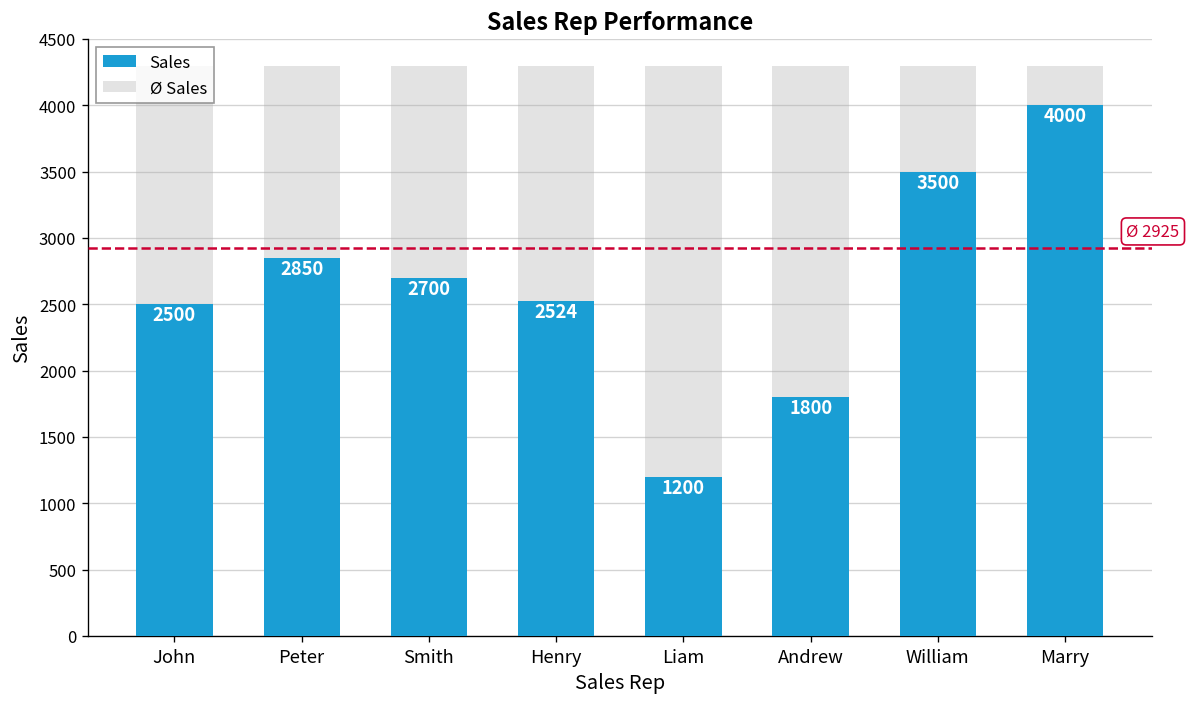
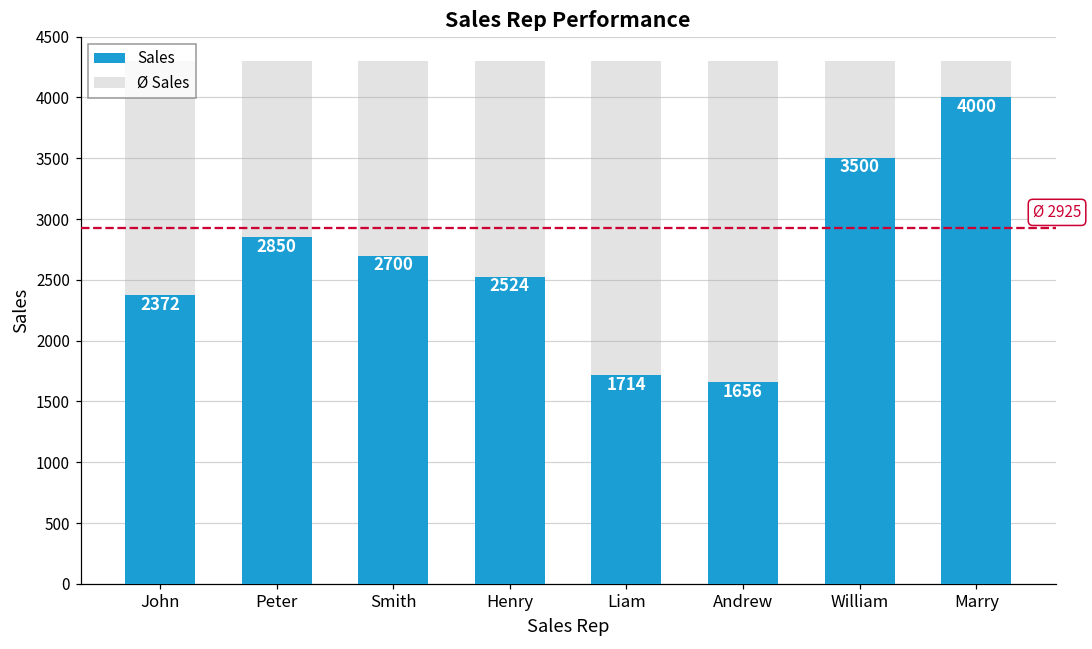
Sales, John: 2500 -> 2372
Sales, Liam: 1200 -> 1714
Sales, Andrew: 1800 -> 1656
